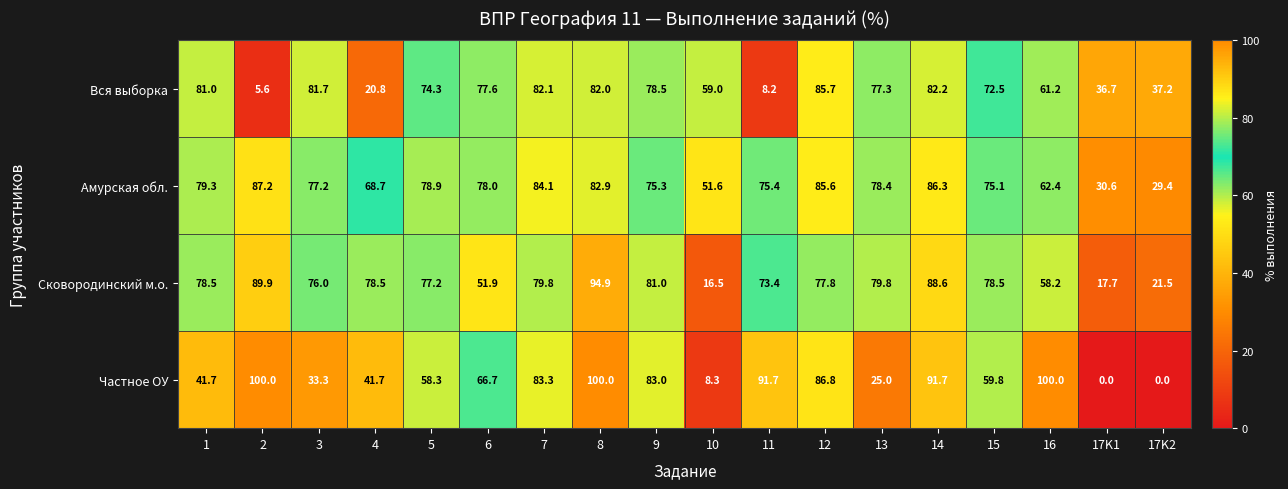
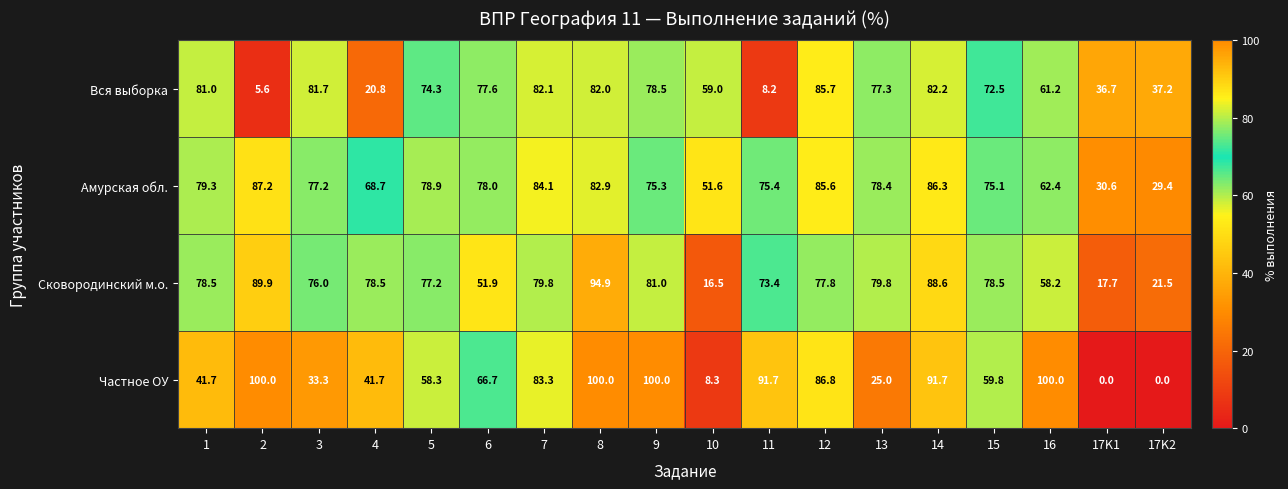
Частное ОУ, 9: 83.0 -> 100.0
